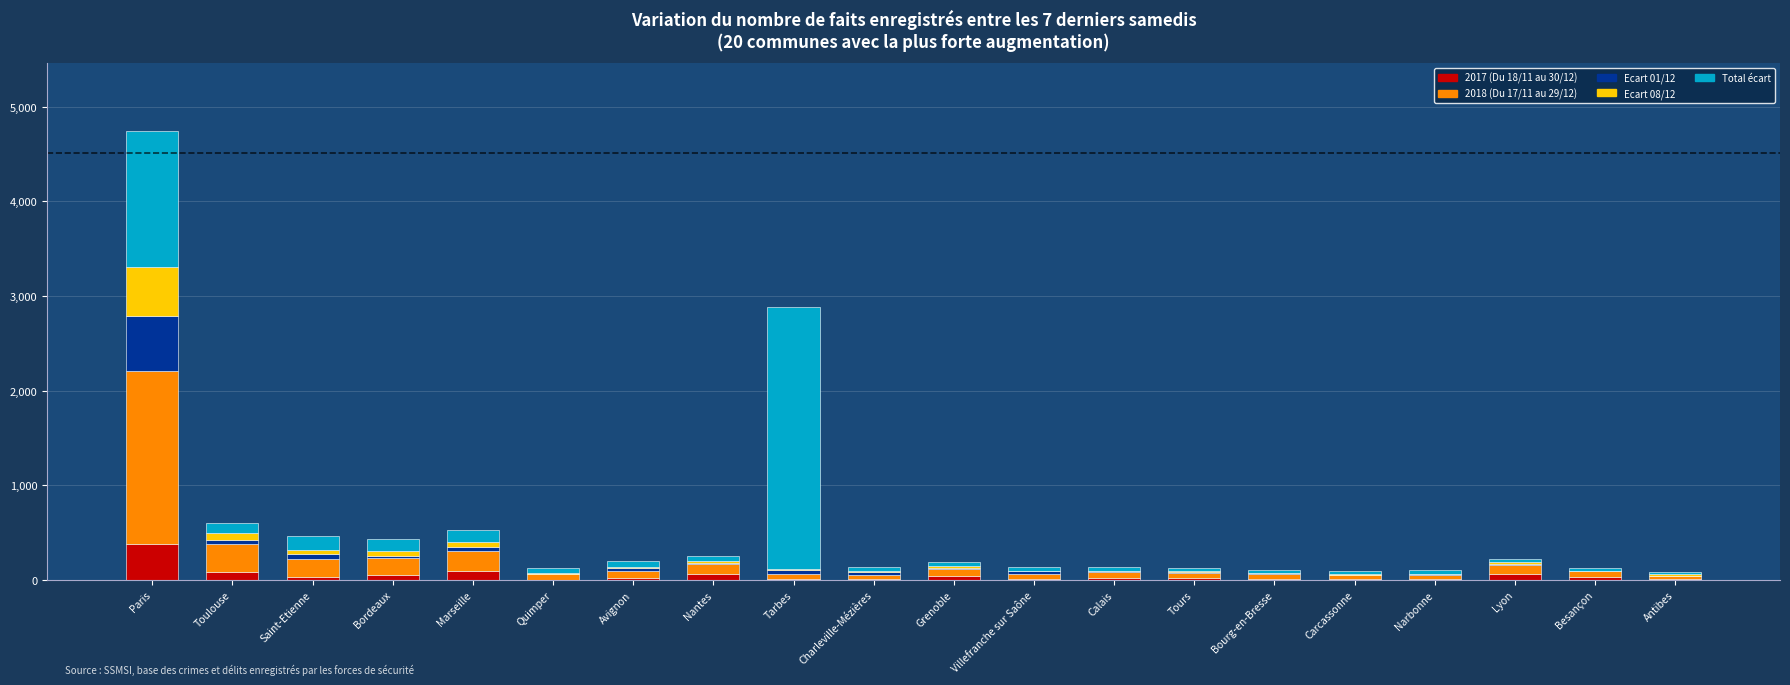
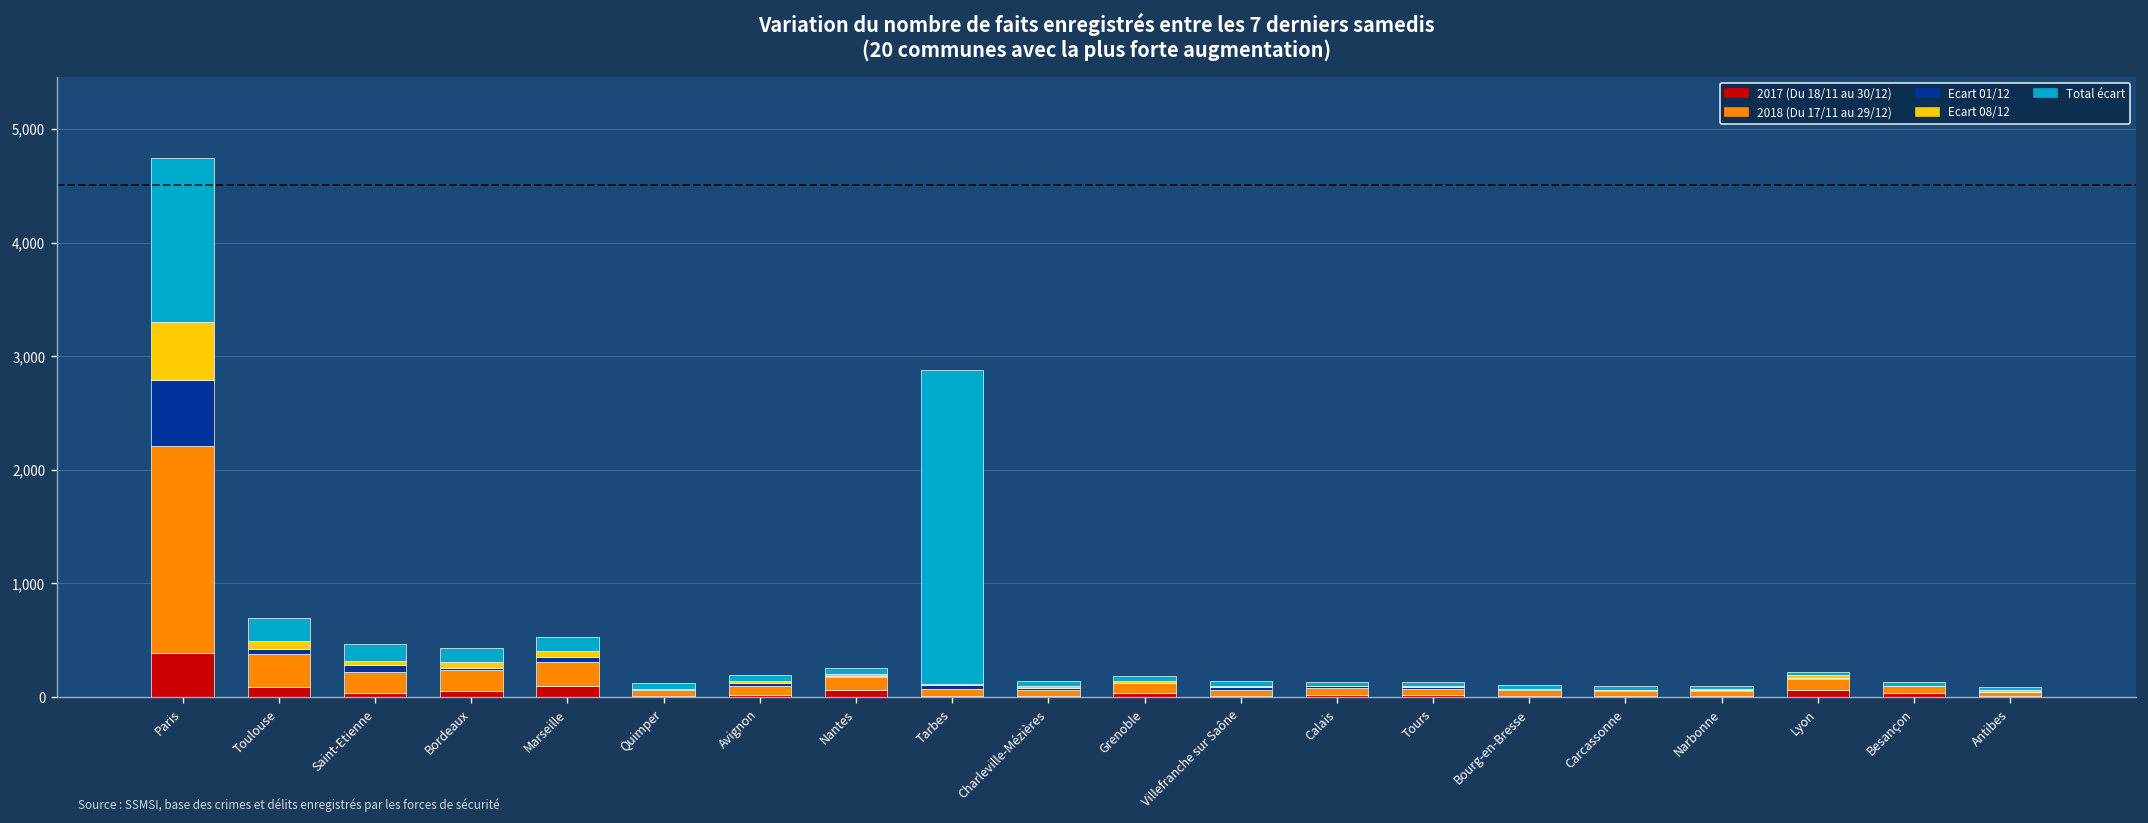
Total écart, Toulouse: 100 -> 200
